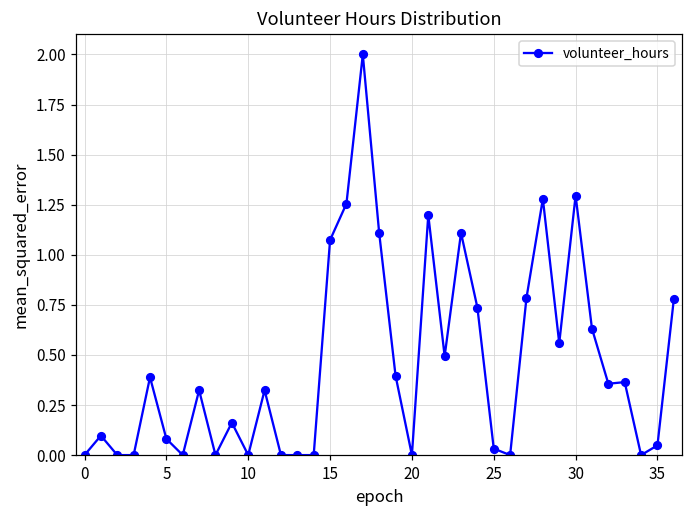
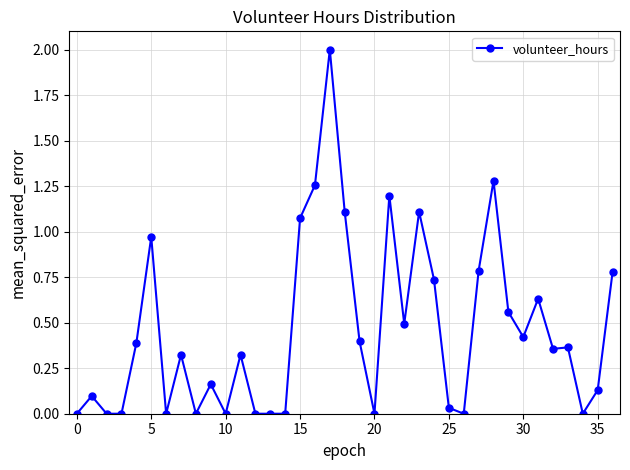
5: 0.08 -> 0.97
30: 1.30 -> 0.42
35: 0.05 -> 0.13
